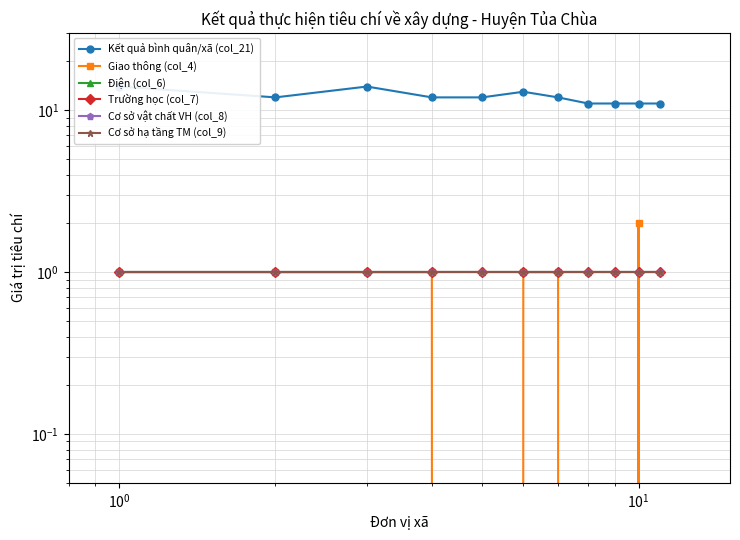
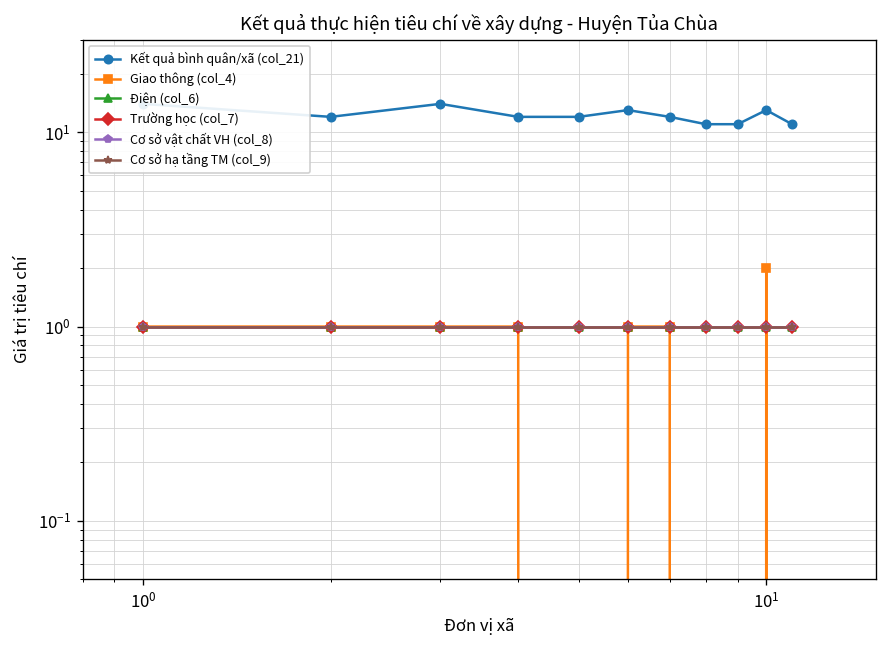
Kết quả bình quân/xã (col_21), 10^1: 11 -> 13
